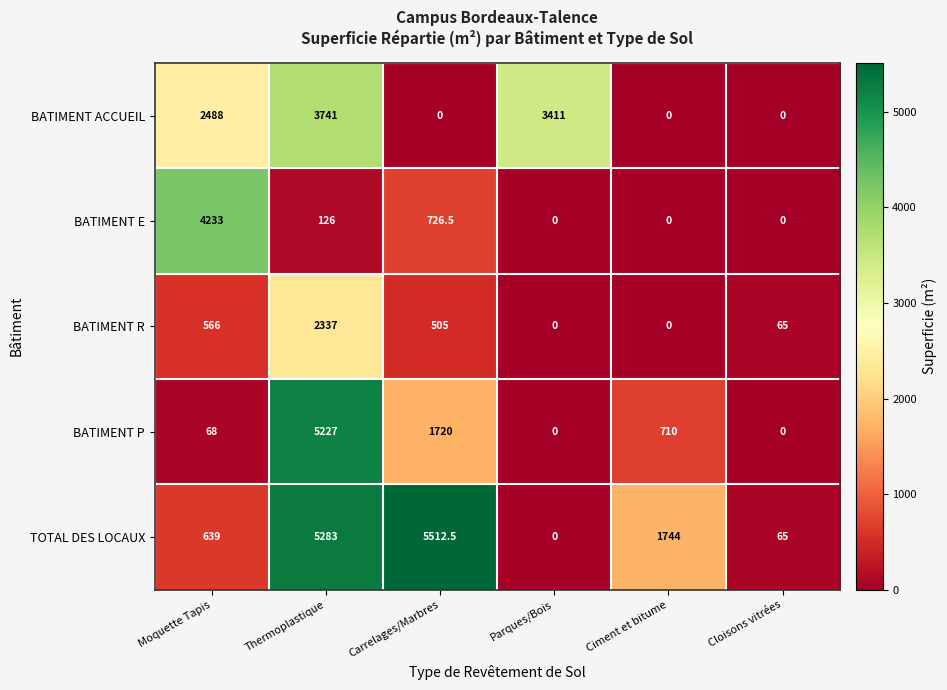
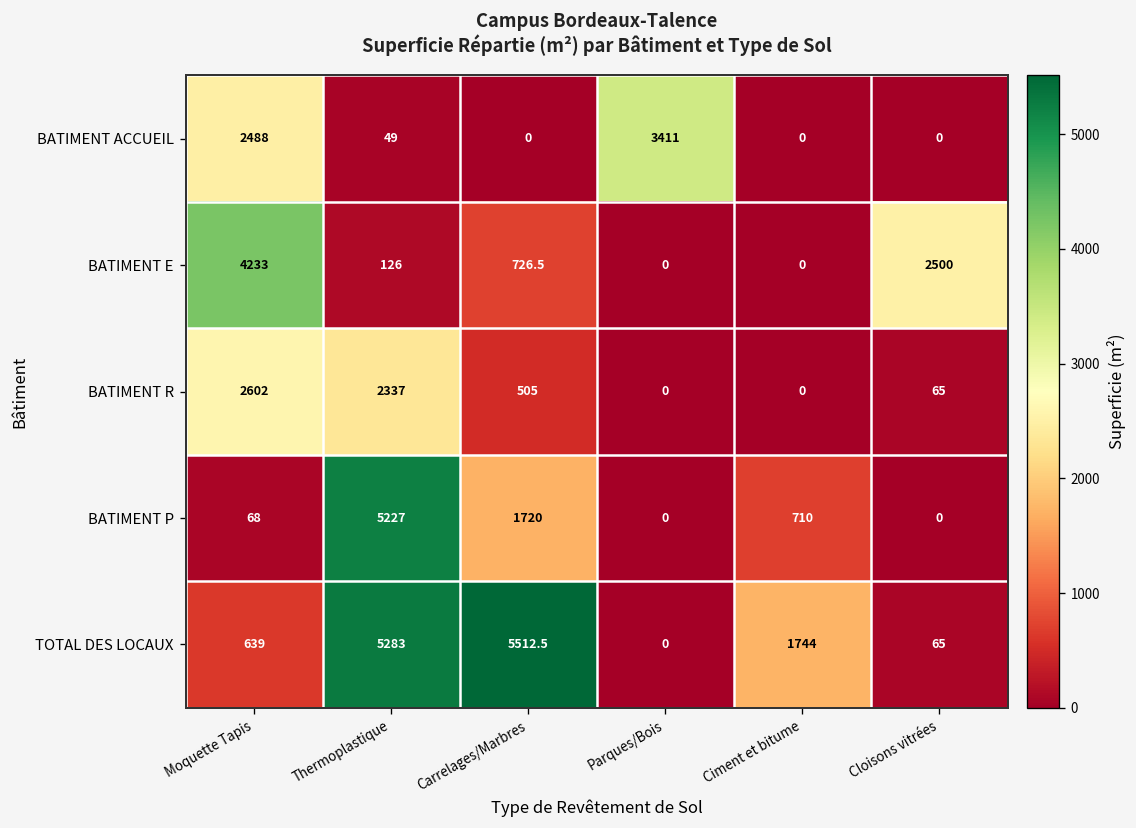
BATIMENT ACCUEIL, Thermoplastique: 3741 -> 49
BATIMENT E, Cloisons vitrées: 0 -> 2500
BATIMENT R, Moquette Tapis: 566 -> 2602
